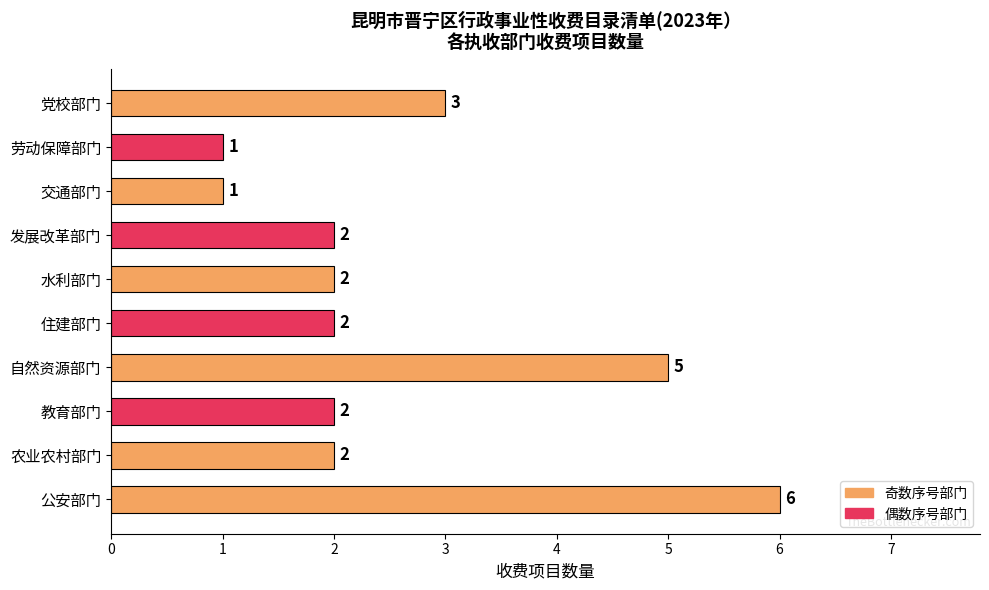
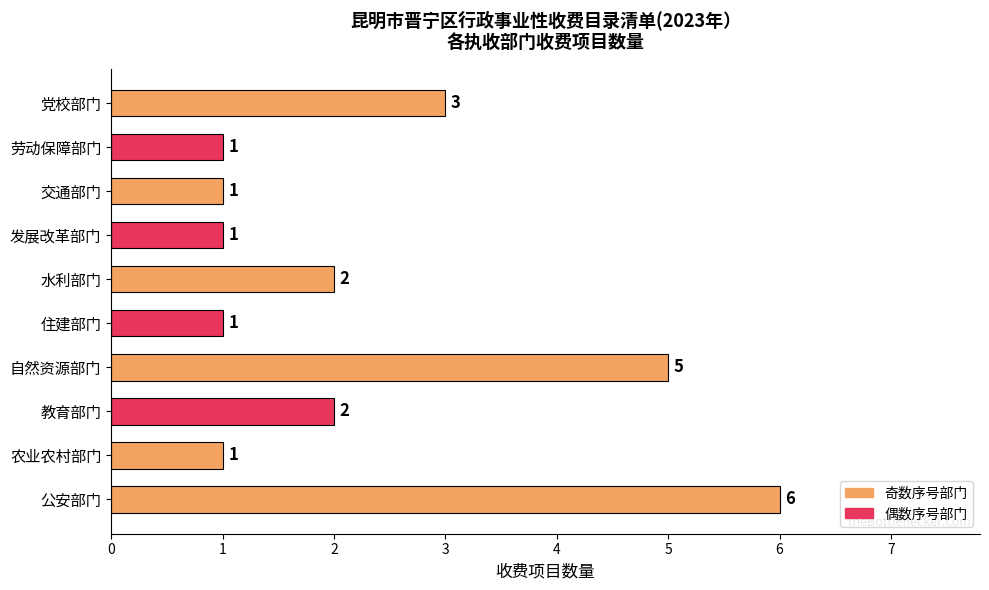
发展改革部门: 2 -> 1
住建部门: 2 -> 1
农业农村部门: 2 -> 1
